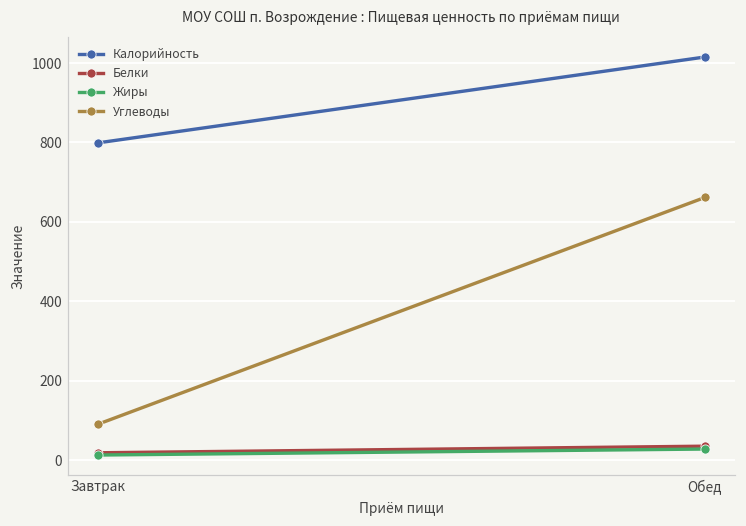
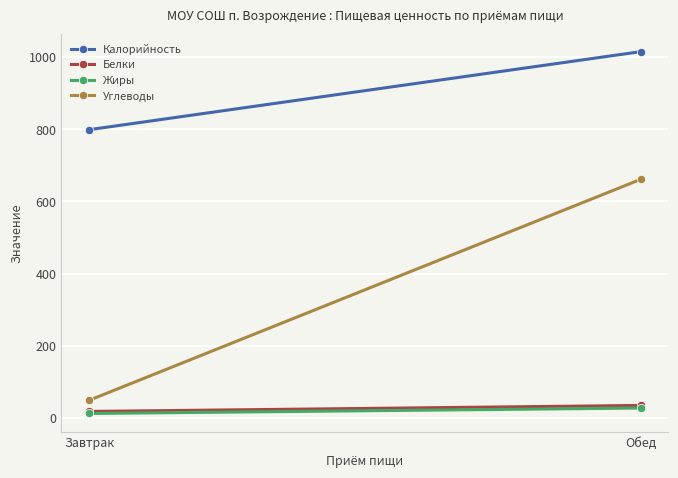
Углеводы, Завтрак: 90 -> 50
